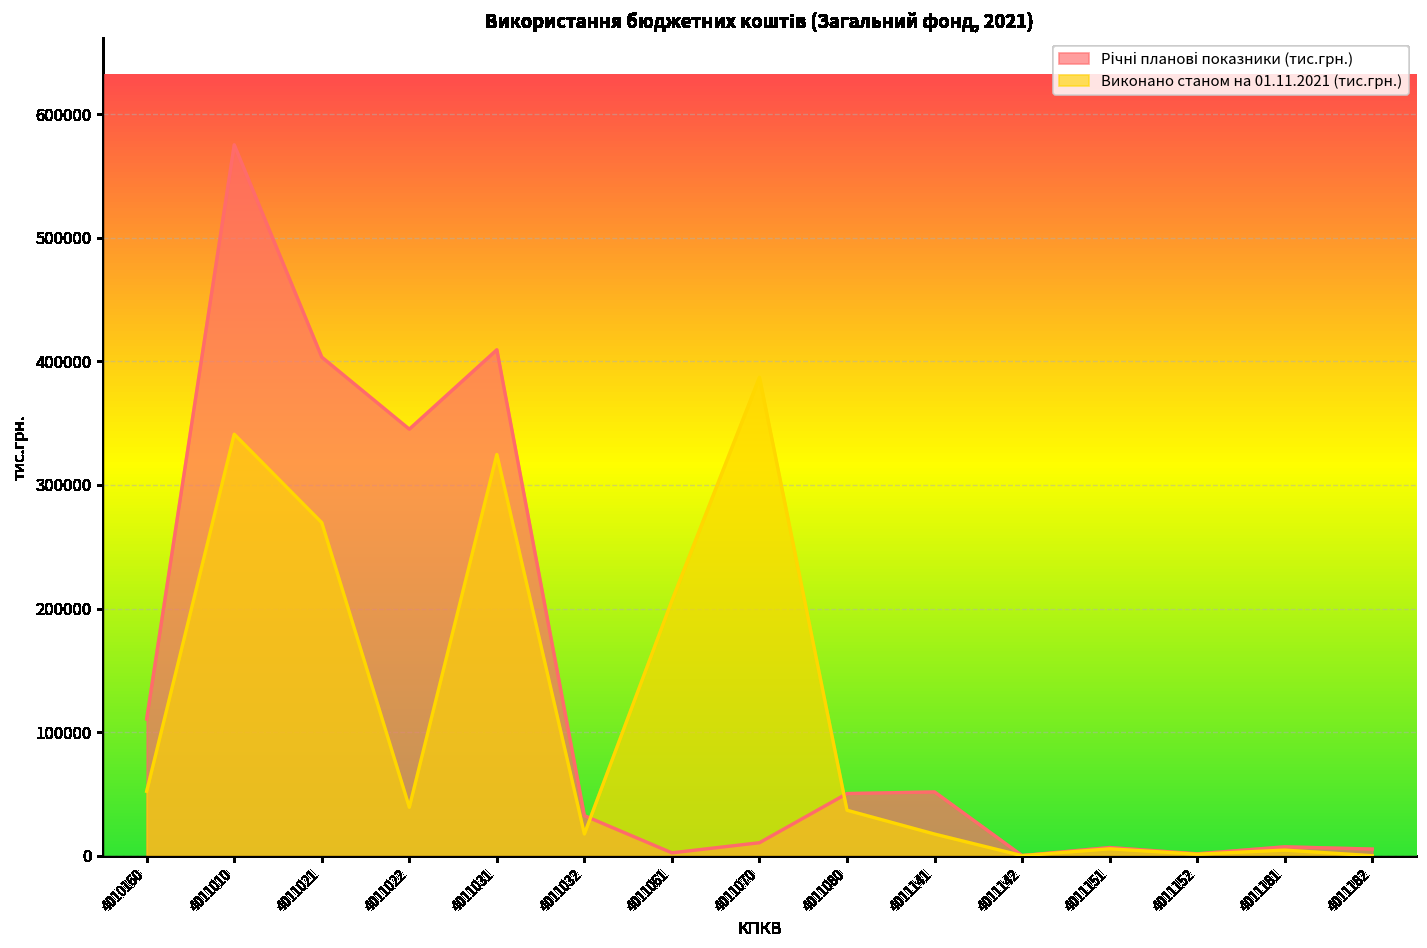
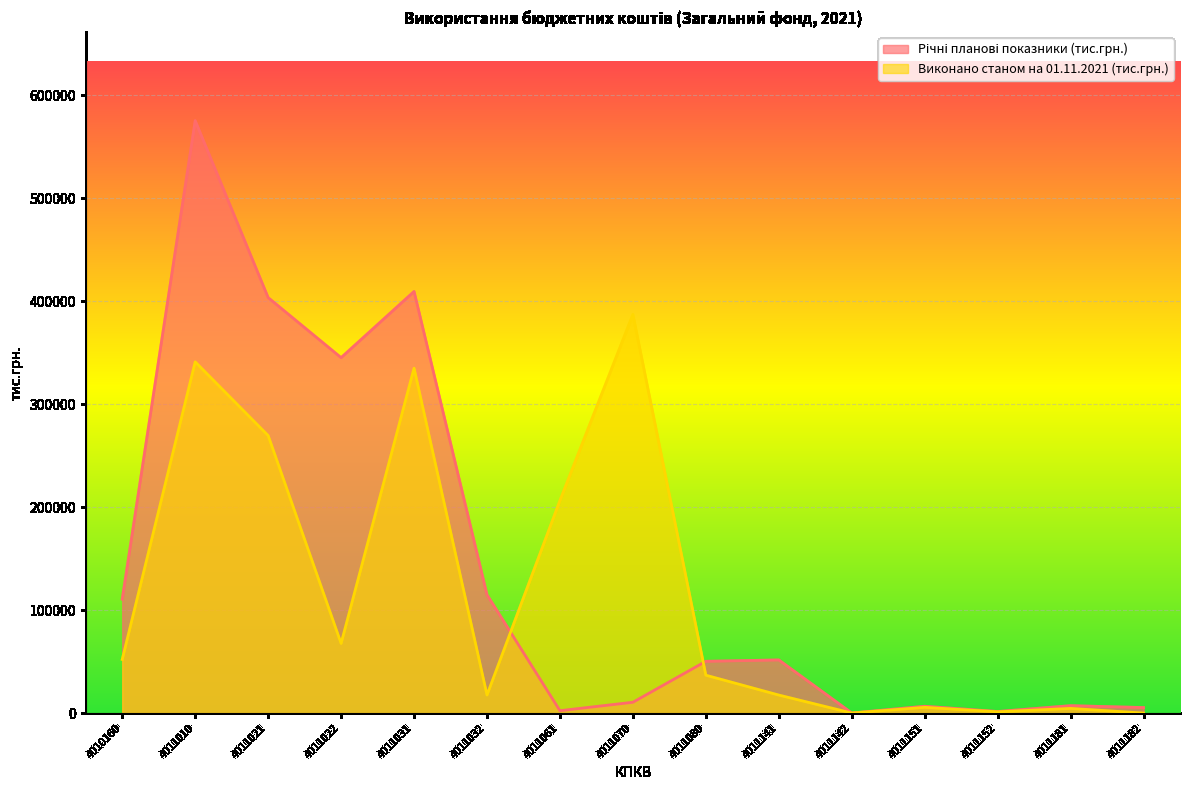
Виконано станом на 01.11.2021 (тис.грн.), 4011022: 39000 -> 68000
Виконано станом на 01.11.2021 (тис.грн.), 4011031: 325000 -> 335000
Річні планові показники (тис.грн.), 4011032: 32000 -> 115000
